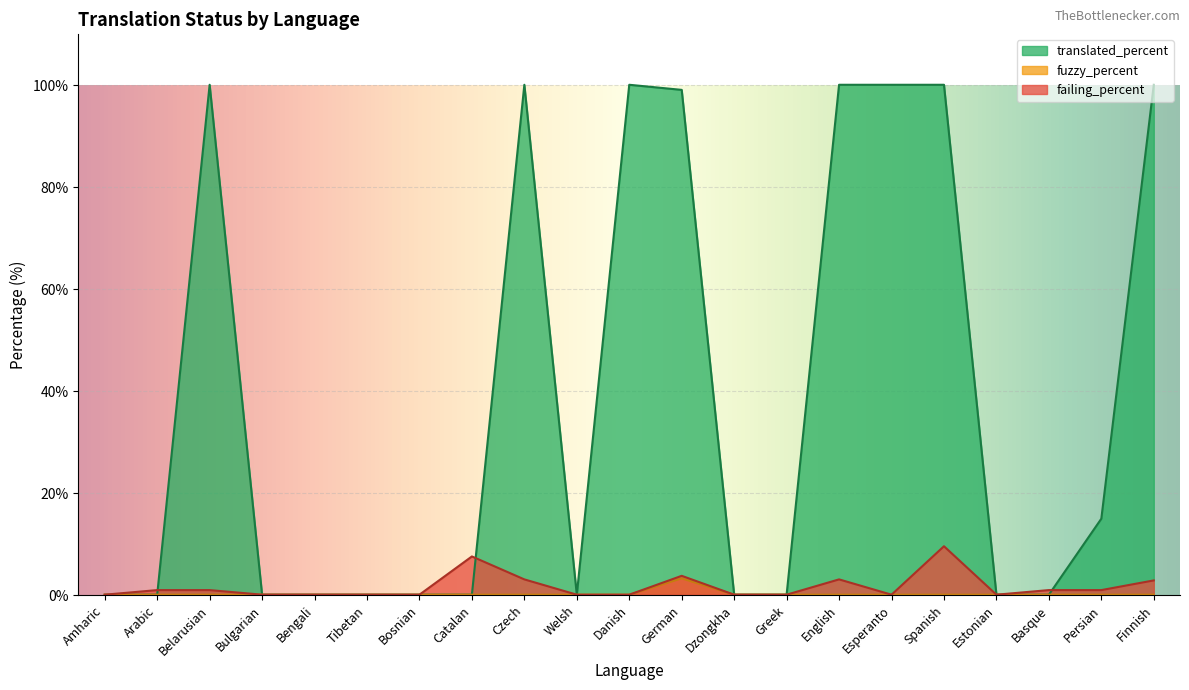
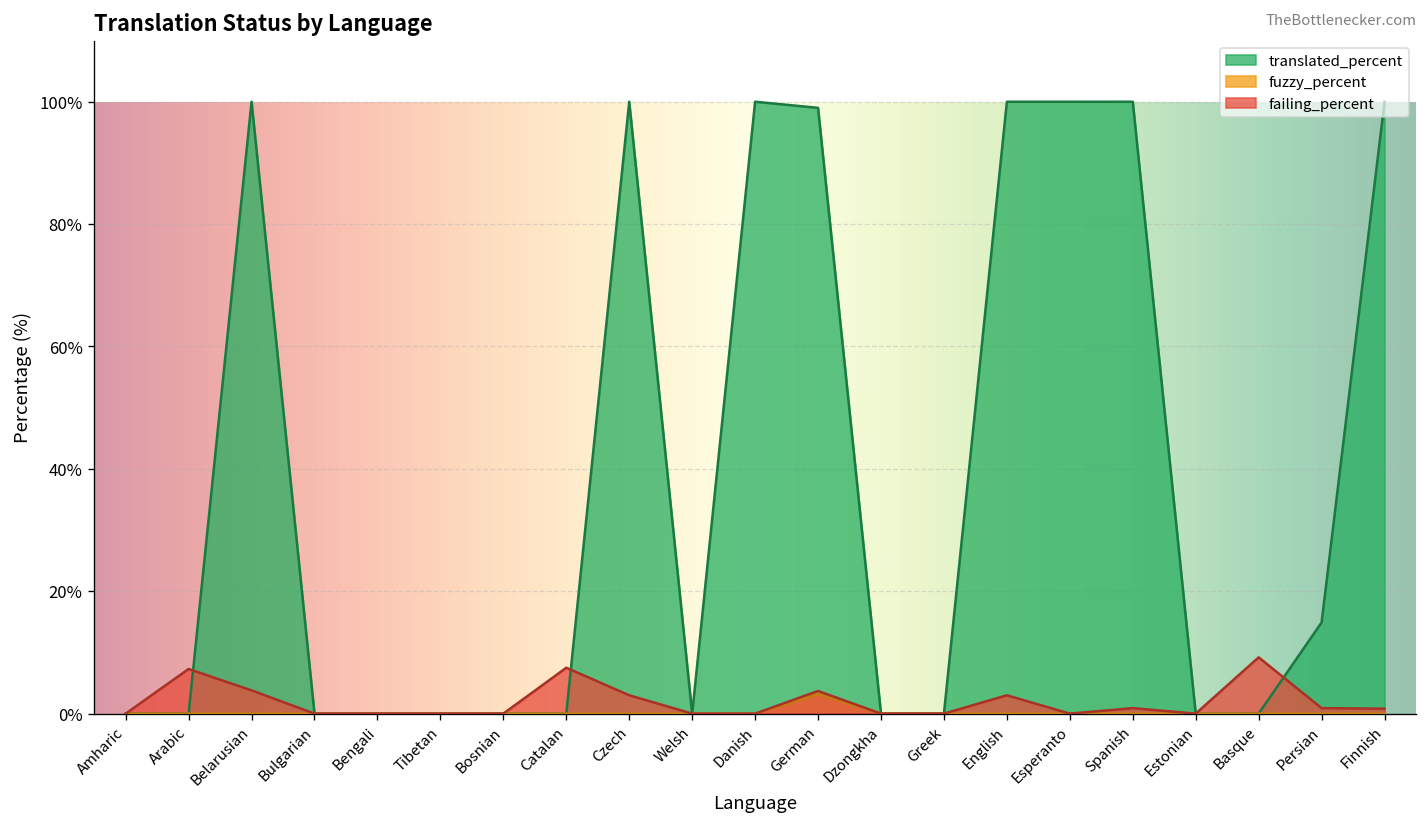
failing_percent, Arabic: 1% -> 7%
failing_percent, Belarusian: 1% -> 4%
failing_percent, Spanish: 10% -> 1%
failing_percent, Basque: 1% -> 9%
failing_percent, Finnish: 3% -> 1%
